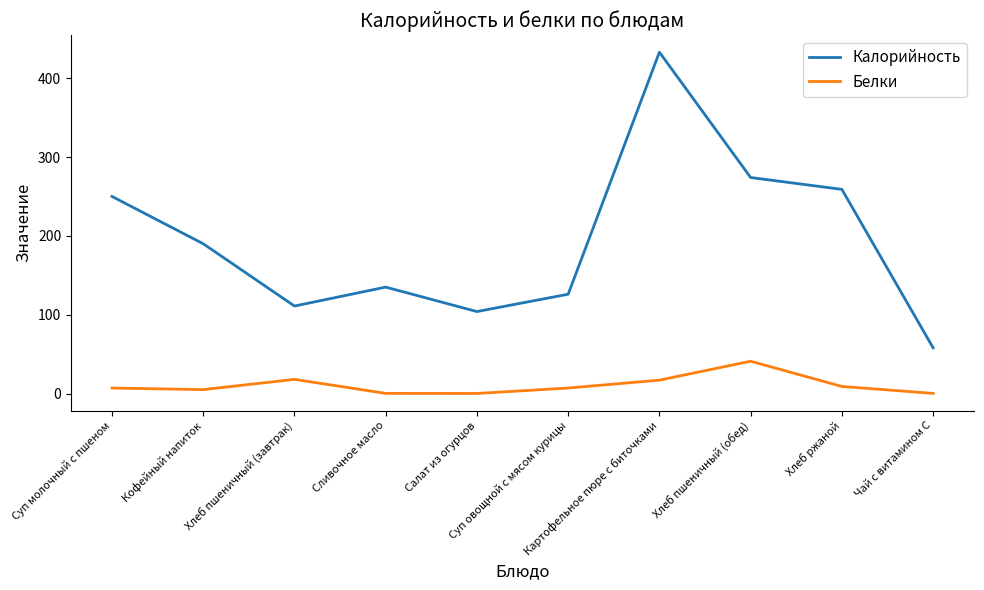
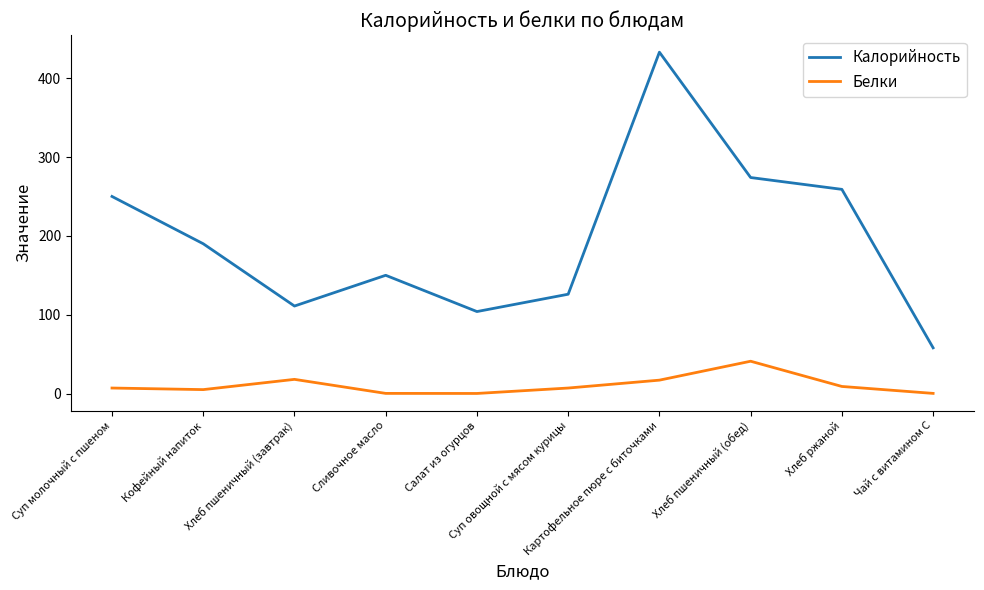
Калорийность, Сливочное масло: 140 -> 150
